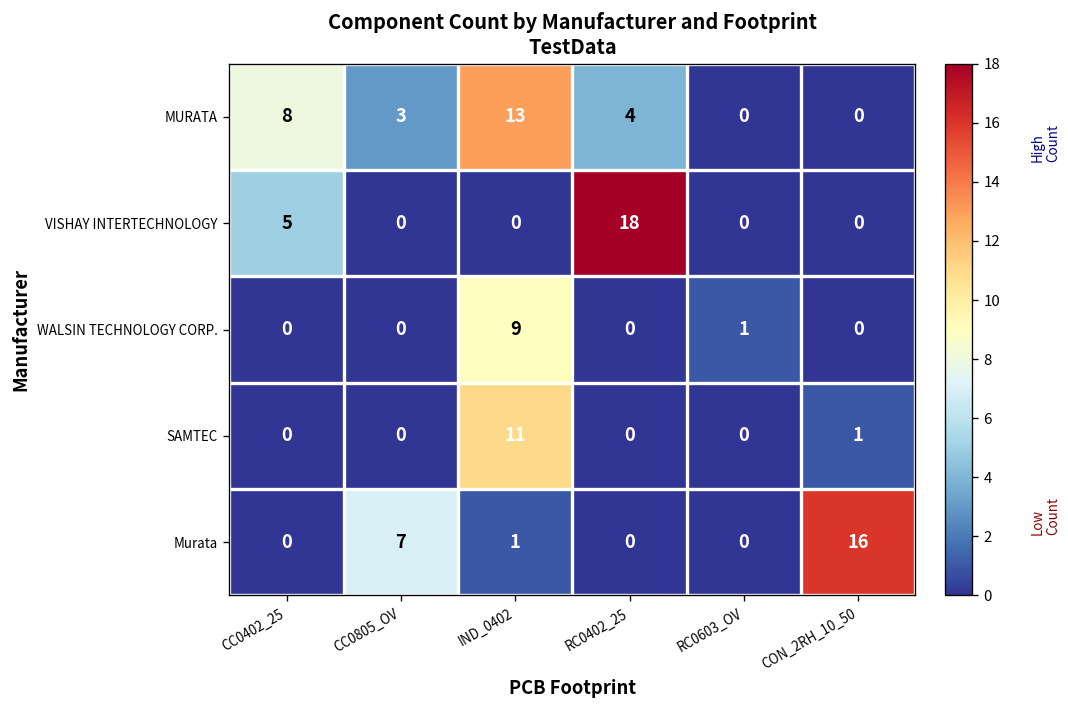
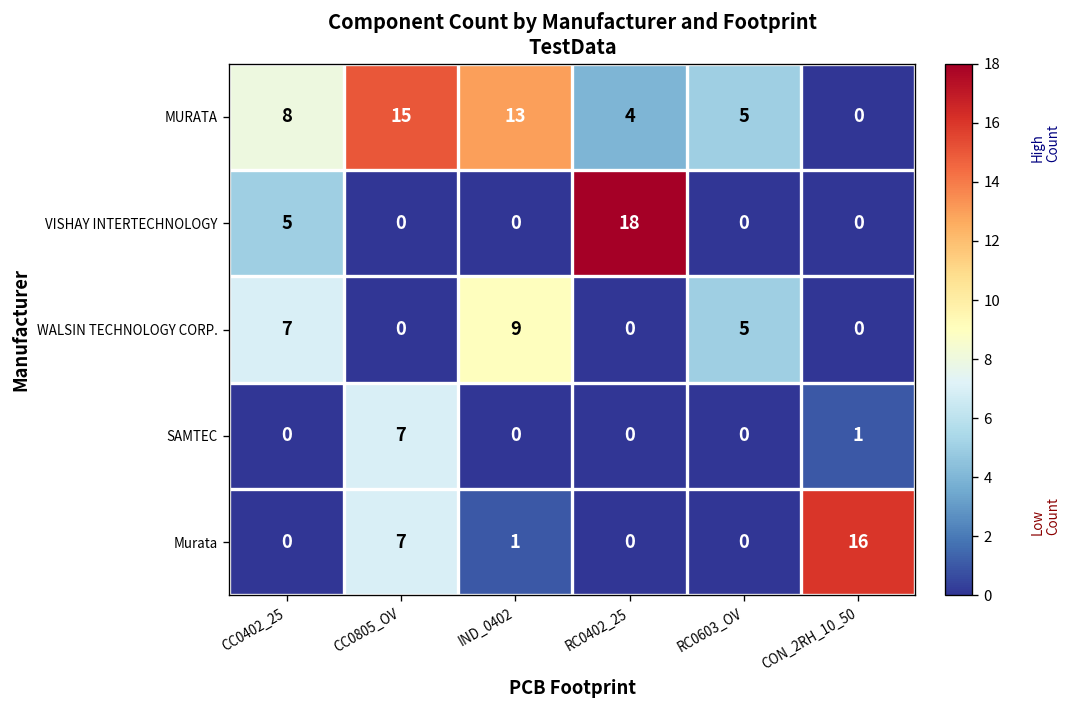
MURATA, CC0805_OV: 3 -> 15
MURATA, RC0603_OV: 0 -> 5
WALSIN TECHNOLOGY CORP., CC0402_25: 0 -> 7
WALSIN TECHNOLOGY CORP., RC0603_OV: 1 -> 5
SAMTEC, CC0805_OV: 0 -> 7
SAMTEC, IND_0402: 11 -> 0
